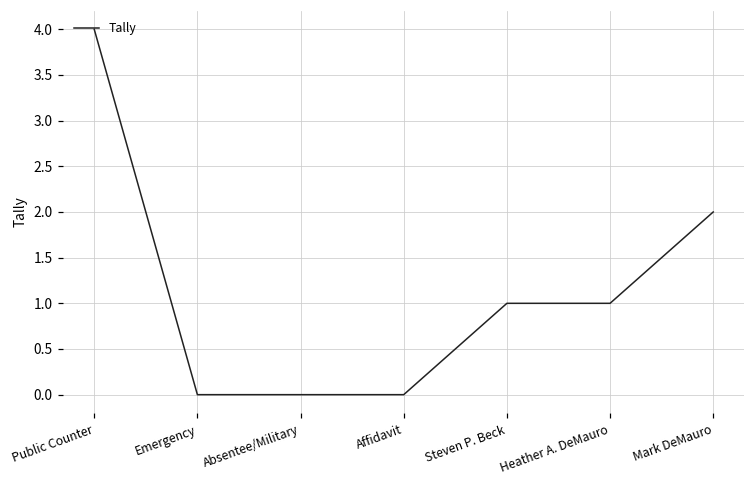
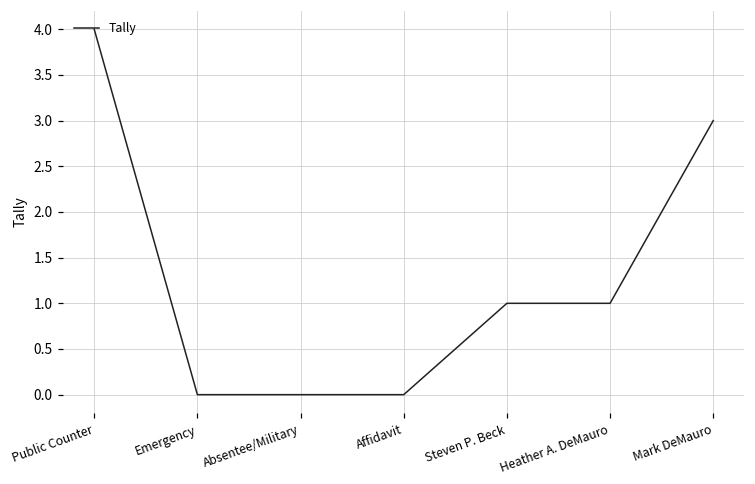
Mark DeMauro: 2 -> 3
